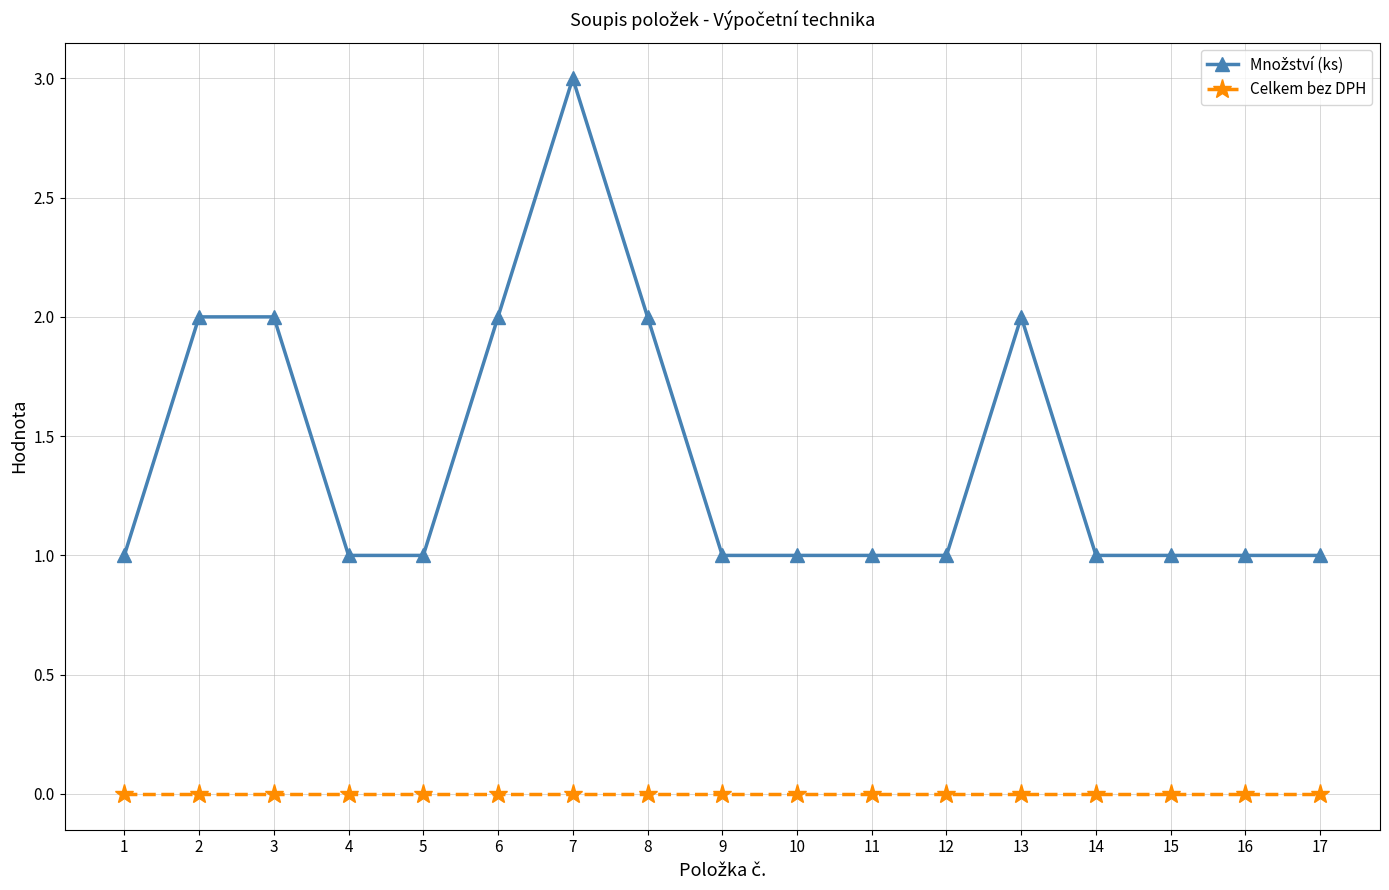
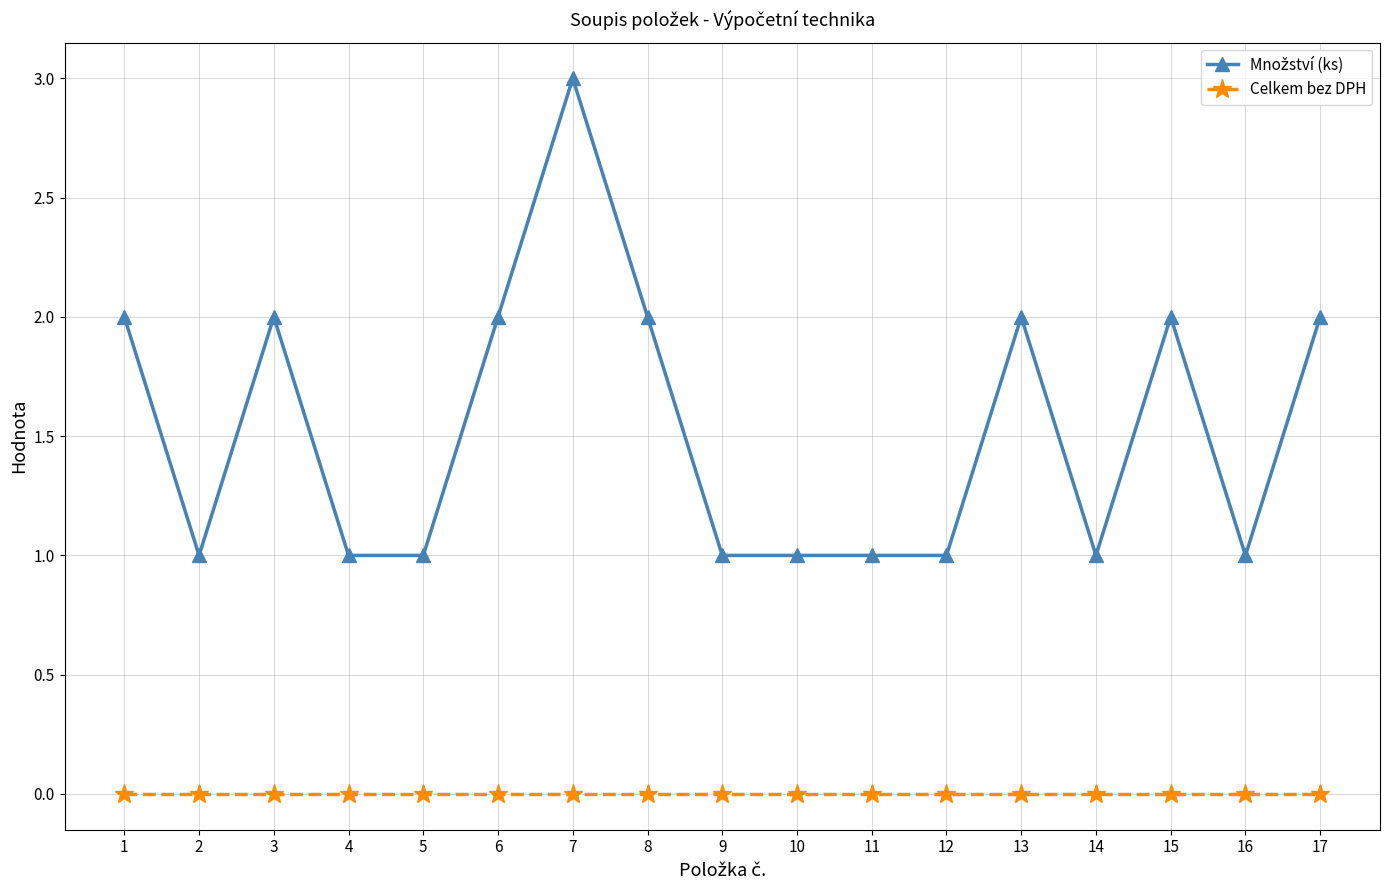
Množství (ks), 1: 1 -> 2
Množství (ks), 2: 2 -> 1
Množství (ks), 15: 1 -> 2
Množství (ks), 17: 1 -> 2
